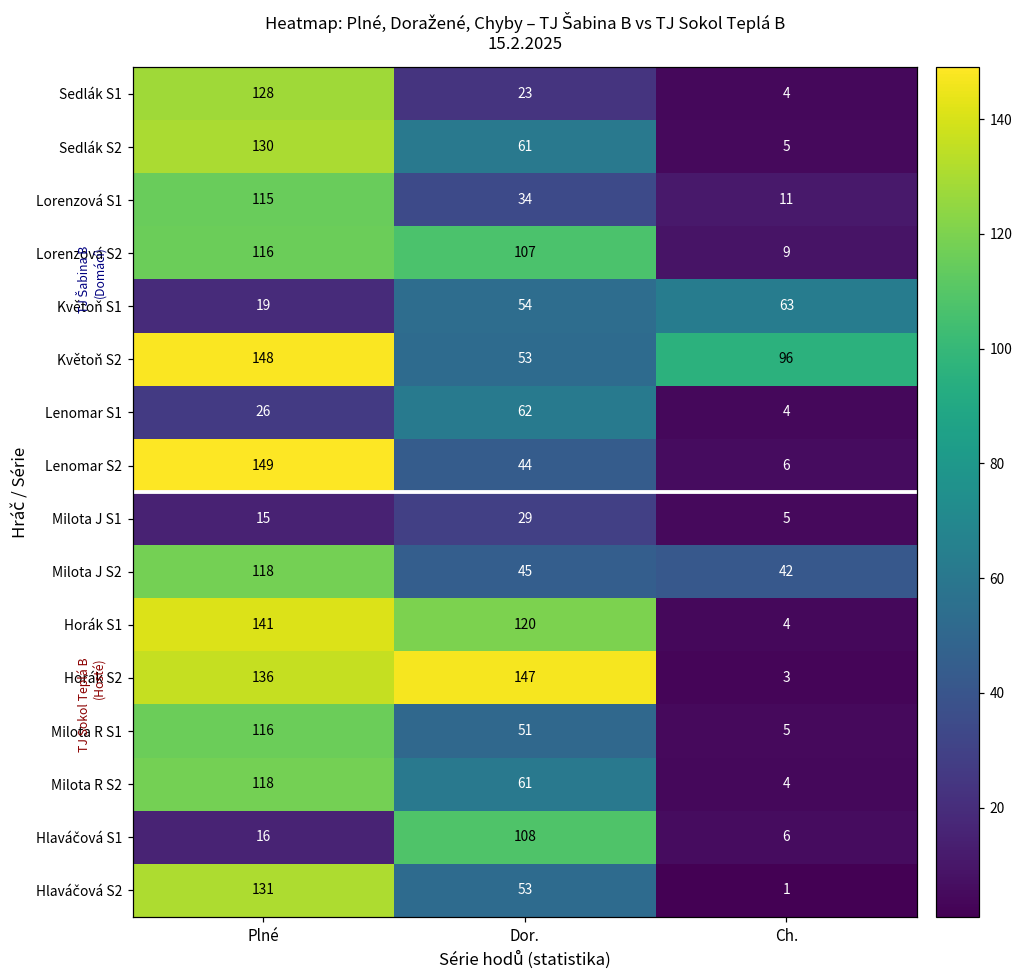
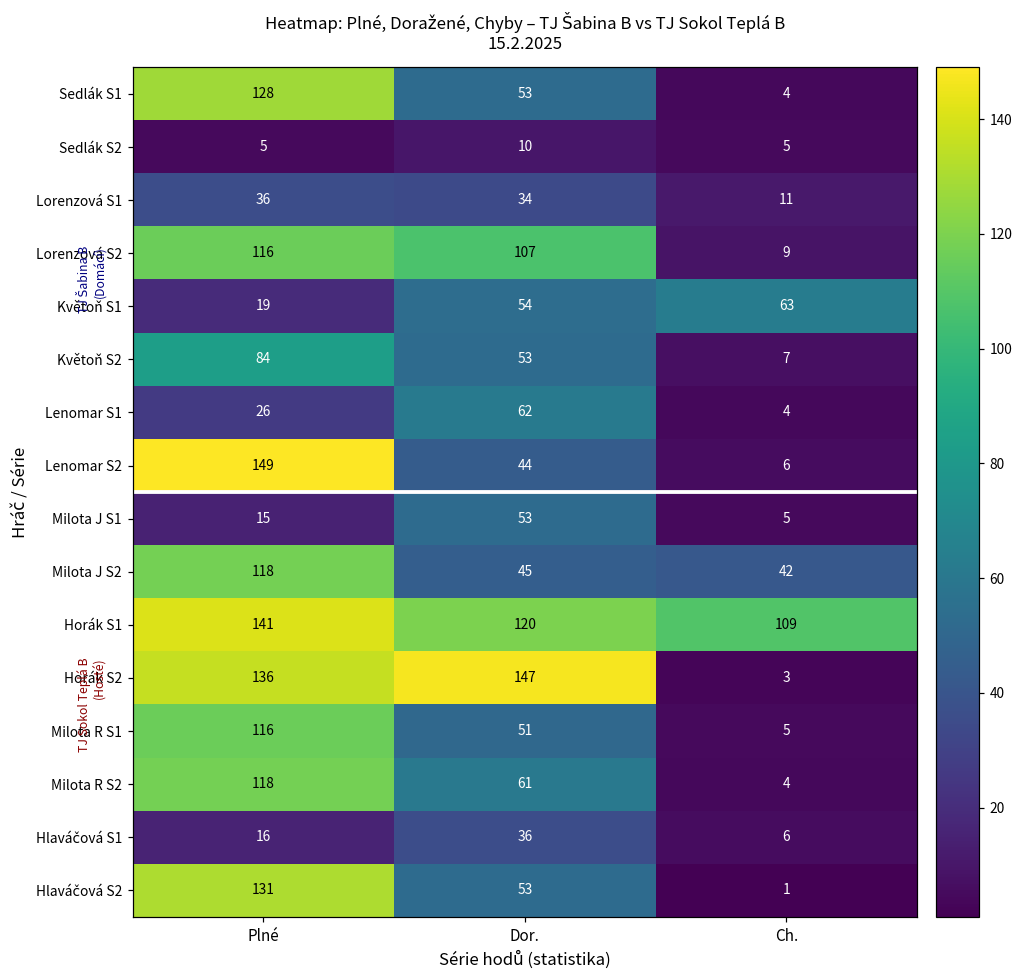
Sedlák S1, Dor.: 23 -> 53
Sedlák S2, Plné: 130 -> 5
Sedlák S2, Dor.: 61 -> 10
Lorenzová S1, Plné: 115 -> 36
Květoň S2, Plné: 148 -> 84
Květoň S2, Ch.: 96 -> 7
Milota J S1, Dor.: 29 -> 53
Horák S1, Ch.: 4 -> 109
Hlaváčová S1, Dor.: 108 -> 36
